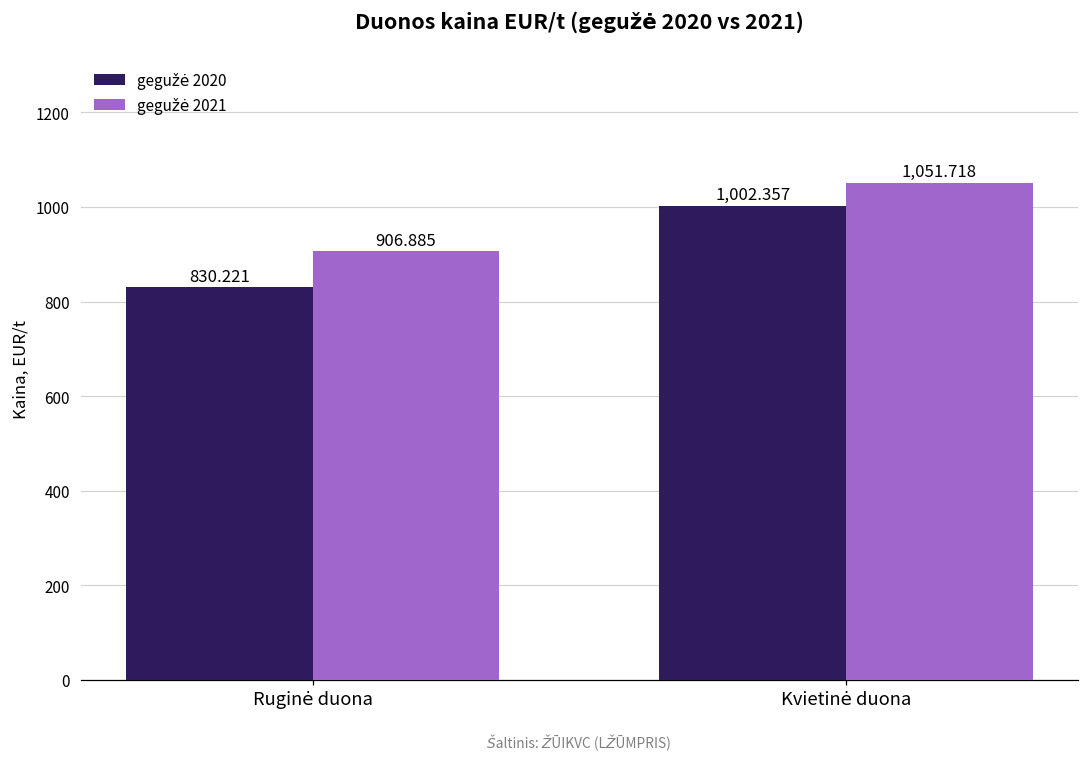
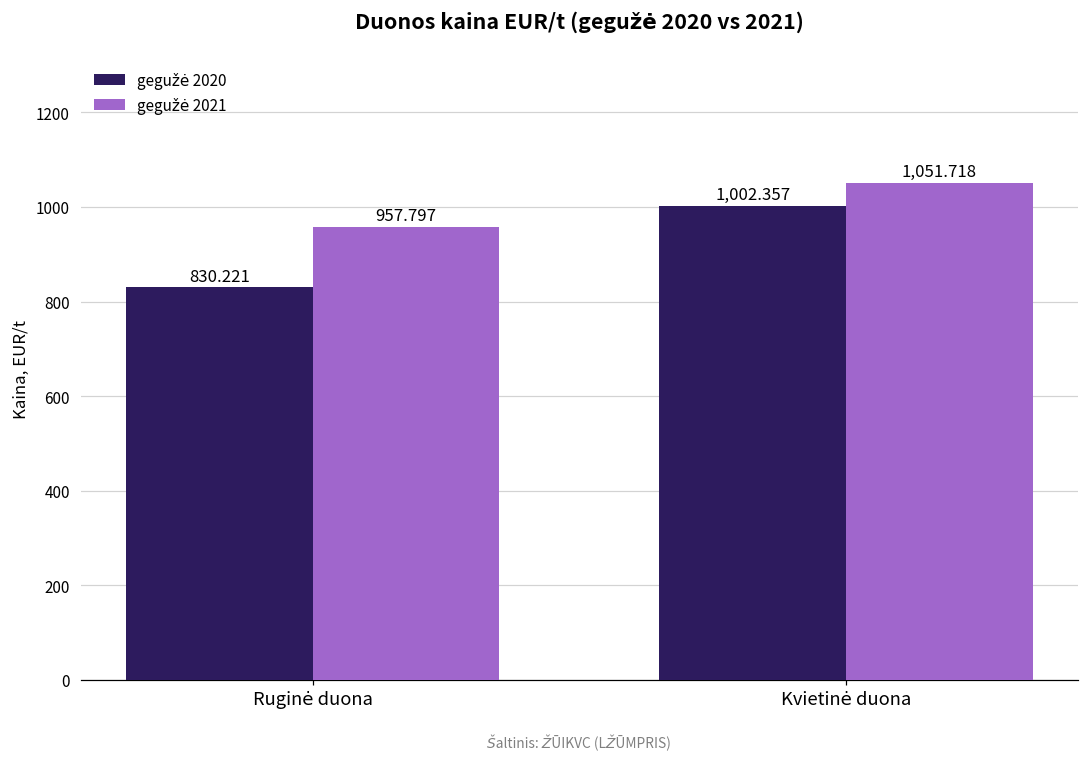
gegužė 2021, Ruginė duona: 906.885 -> 957.797
